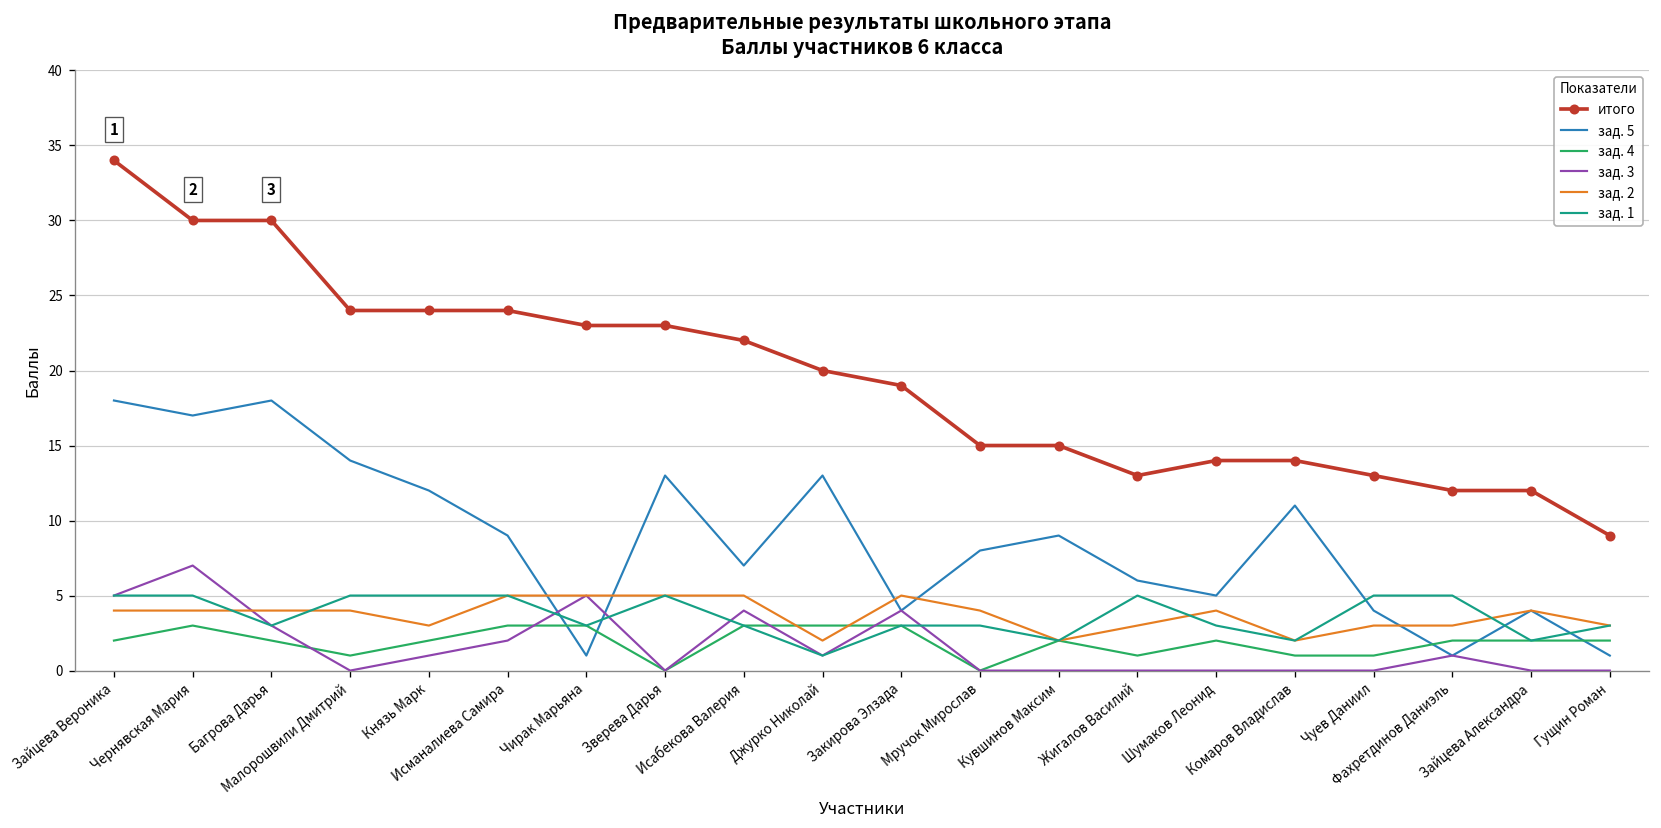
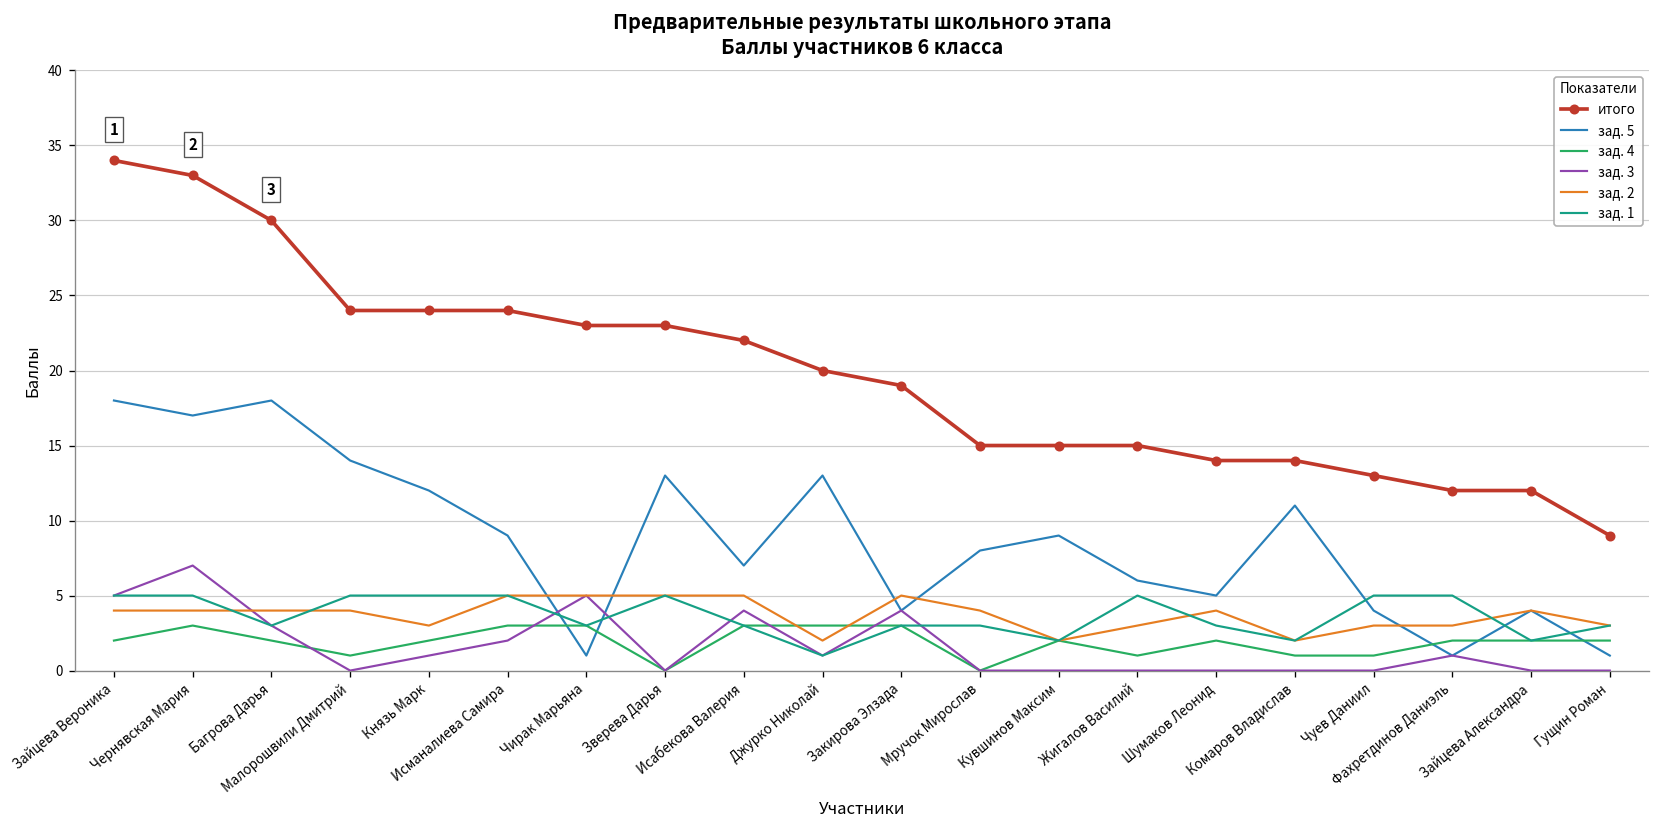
итого, Чернявская Мария: 30 -> 33
итого, Жигалов Василий: 13 -> 15
